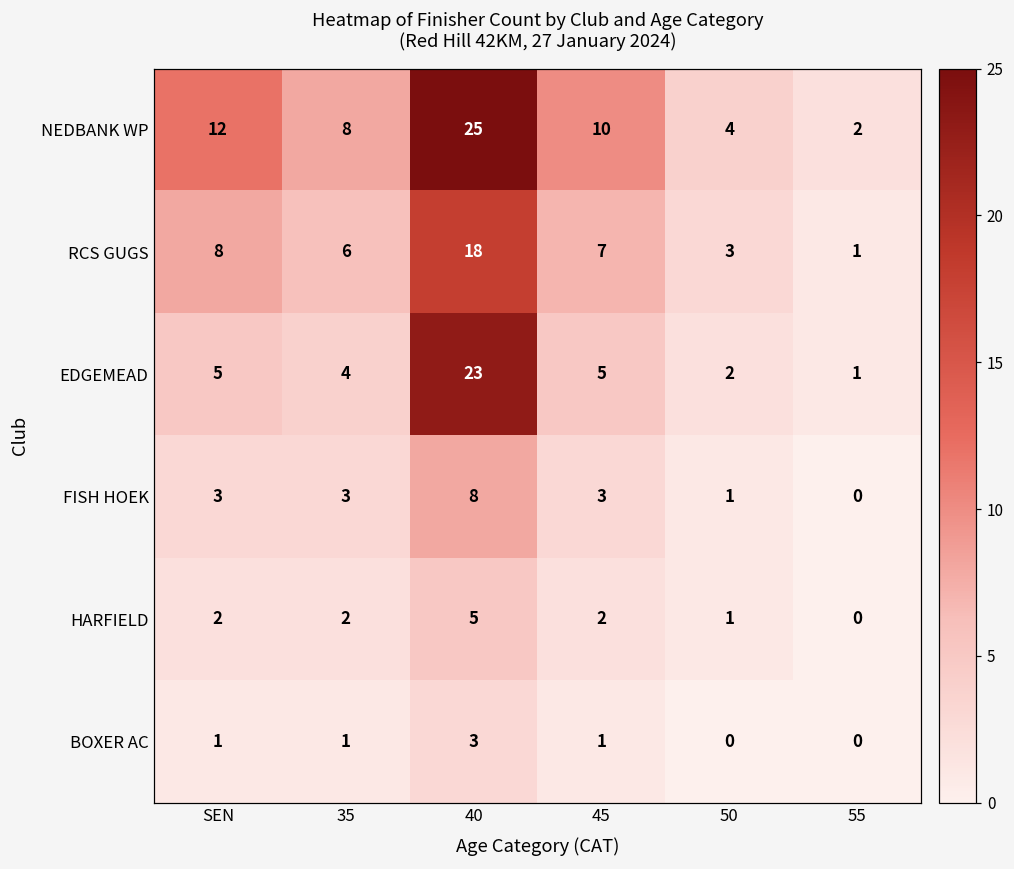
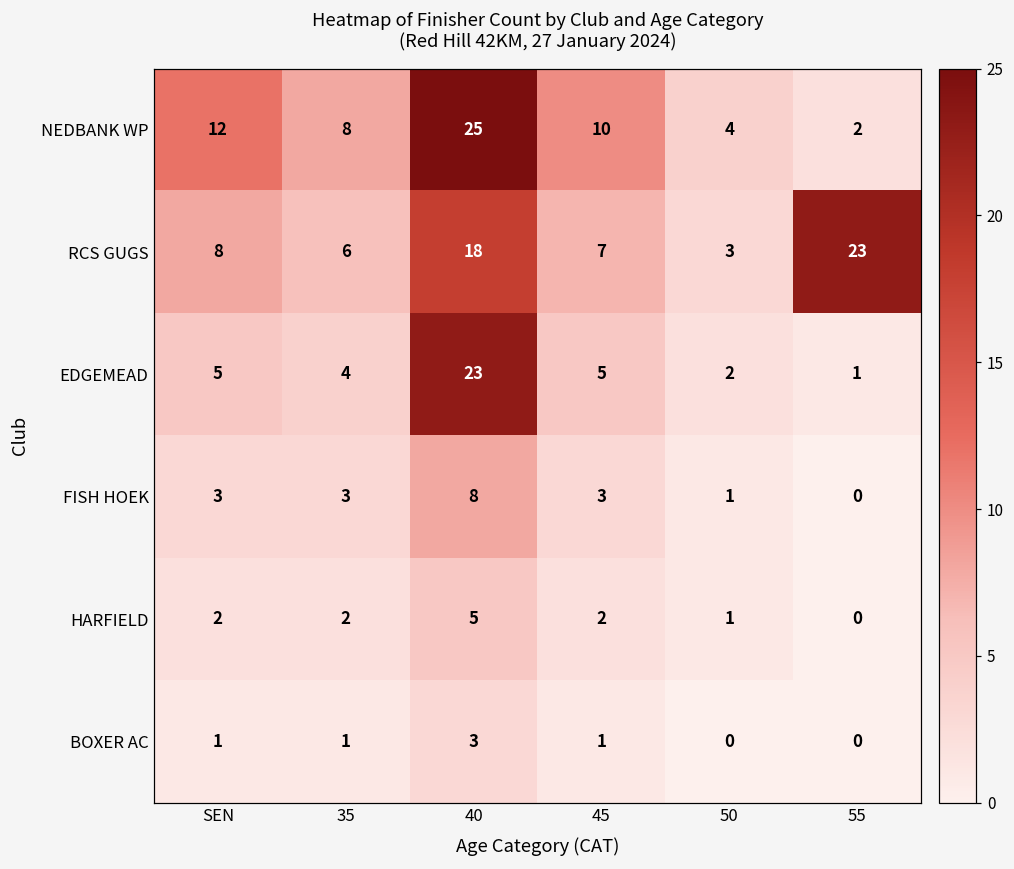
RCS GUGS, 55: 1 -> 23
